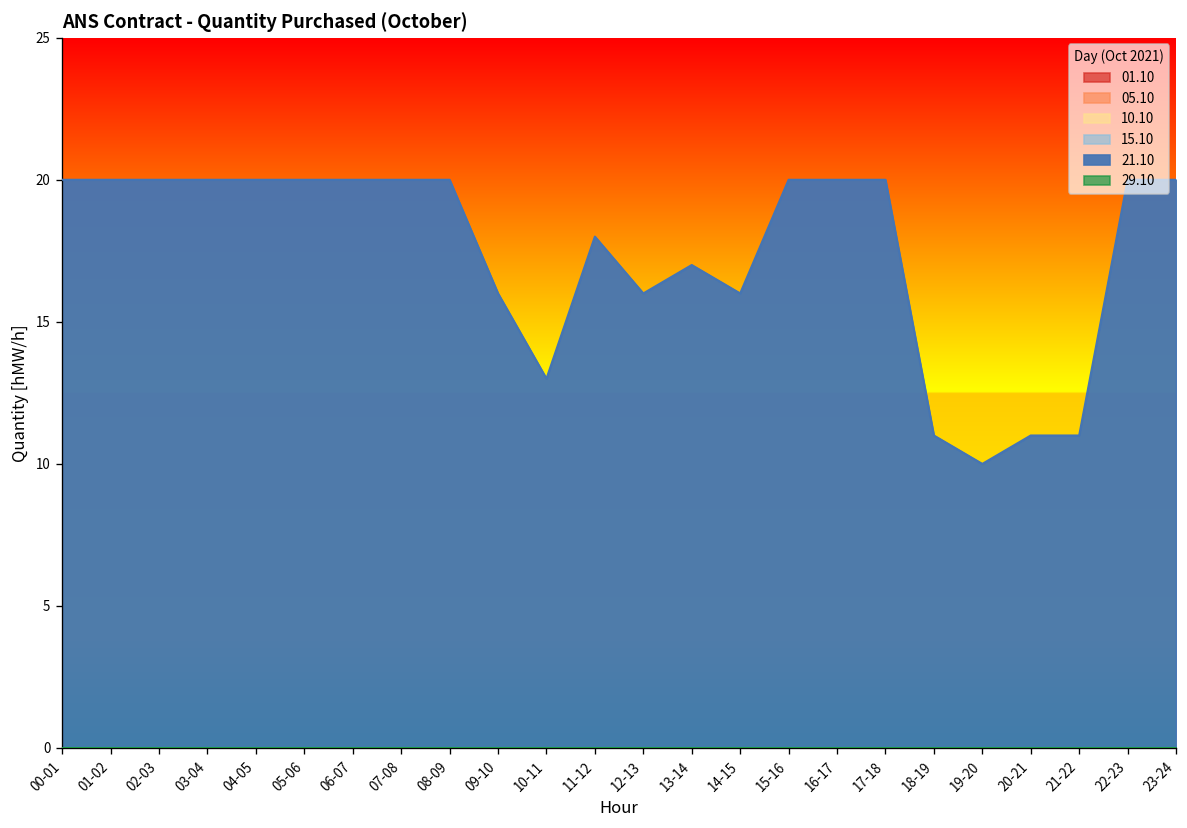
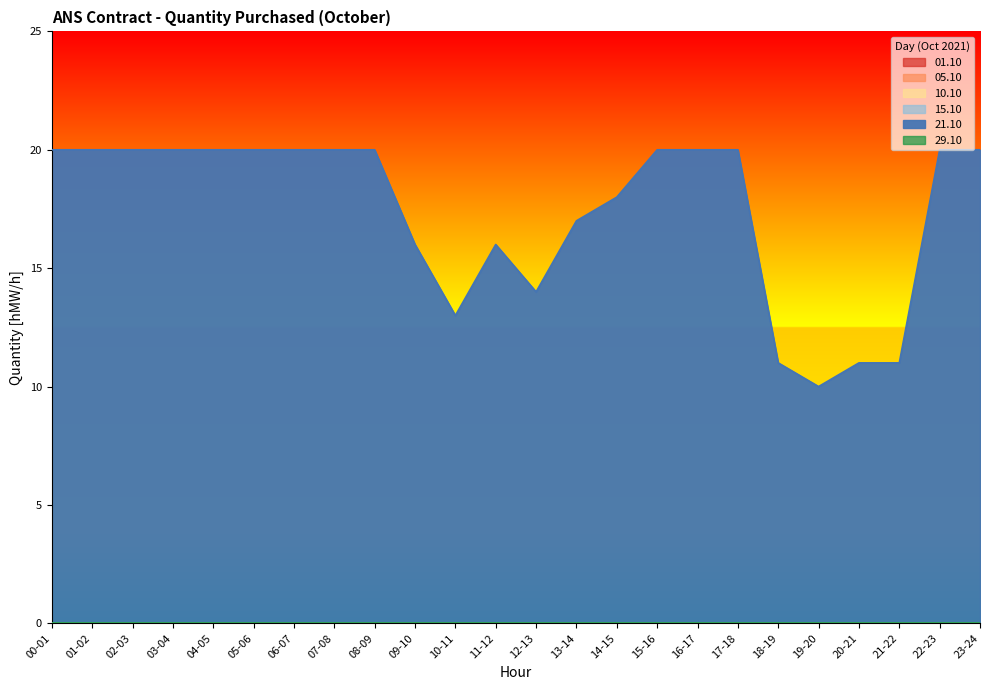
21.10, 11-12: 18 -> 16
21.10, 12-13: 16 -> 14
21.10, 14-15: 16 -> 18
